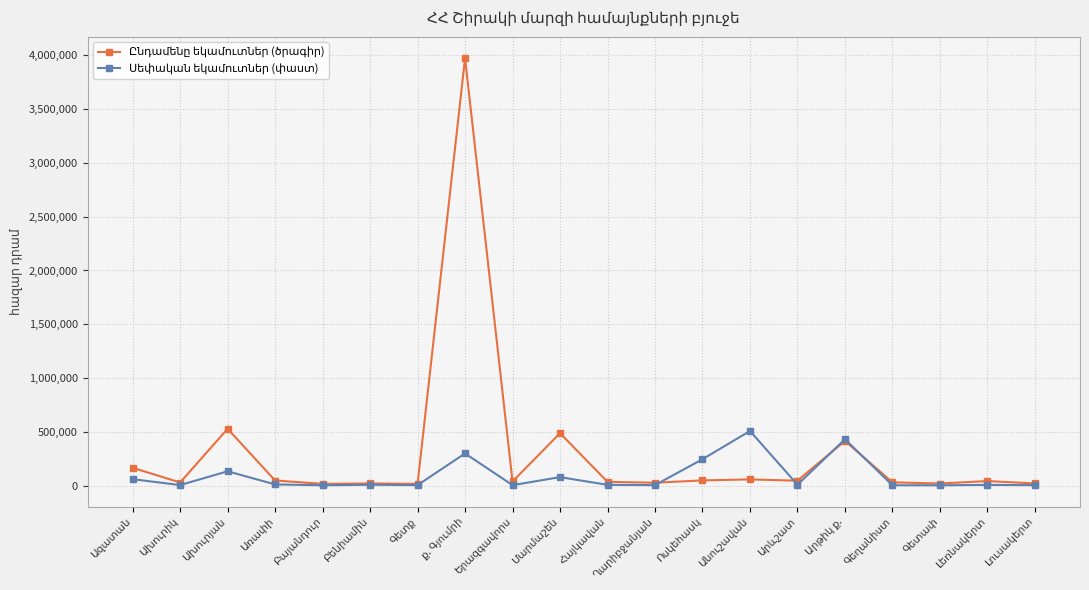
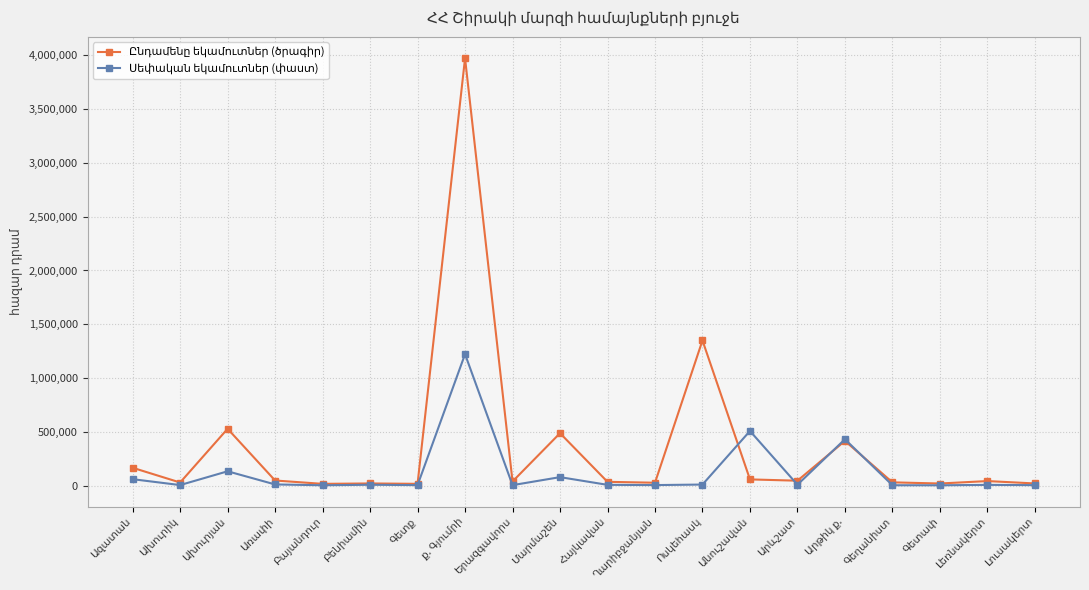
Սեփական եկամուտներ (փաստ), ք. Գյումրի: 300,000 -> 1,220,000
Ընդամենը եկամուտներ (ծրագիր), Ոսկեհասկ: 50,000 -> 1,350,000
Սեփական եկամուտներ (փաստ), Ոսկեհասկ: 250,000 -> 10,000
